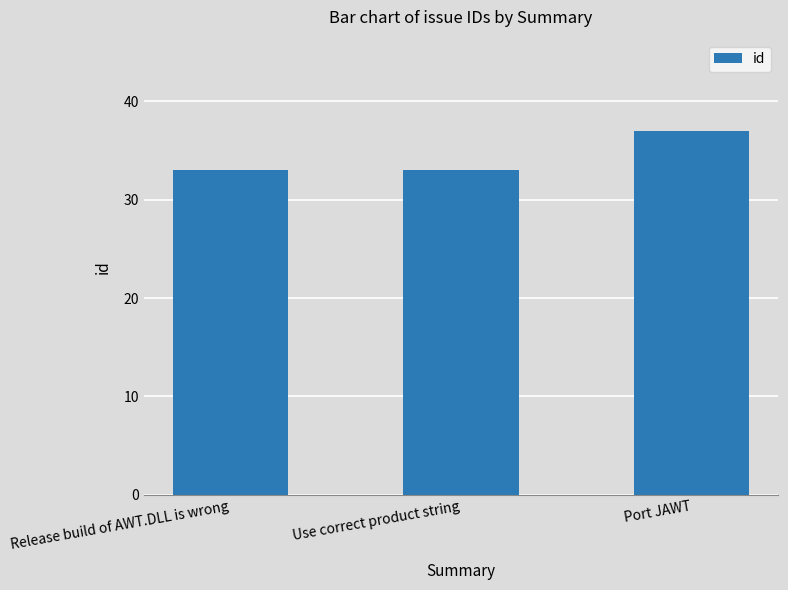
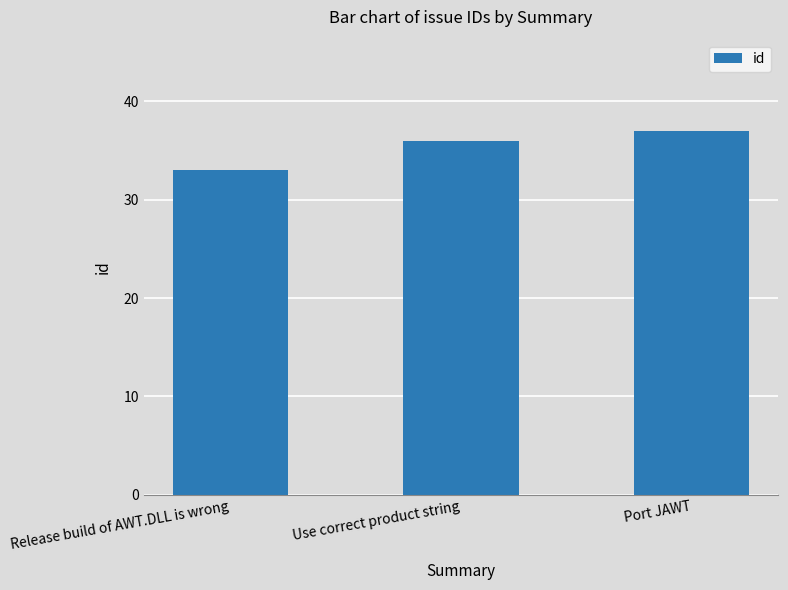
Use correct product string: 33 -> 36
